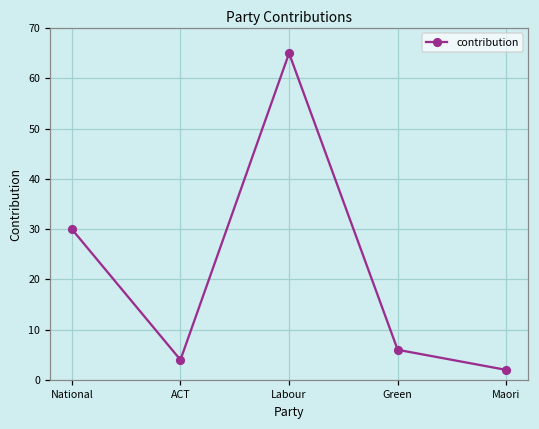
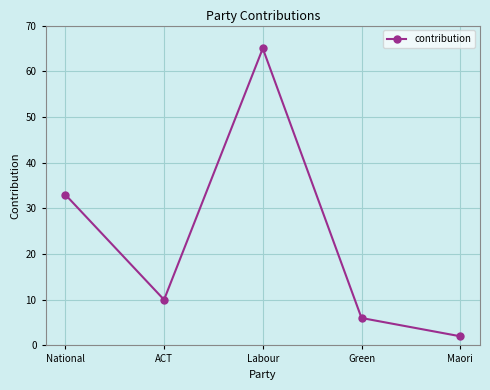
National: 30 -> 33
ACT: 4 -> 10
